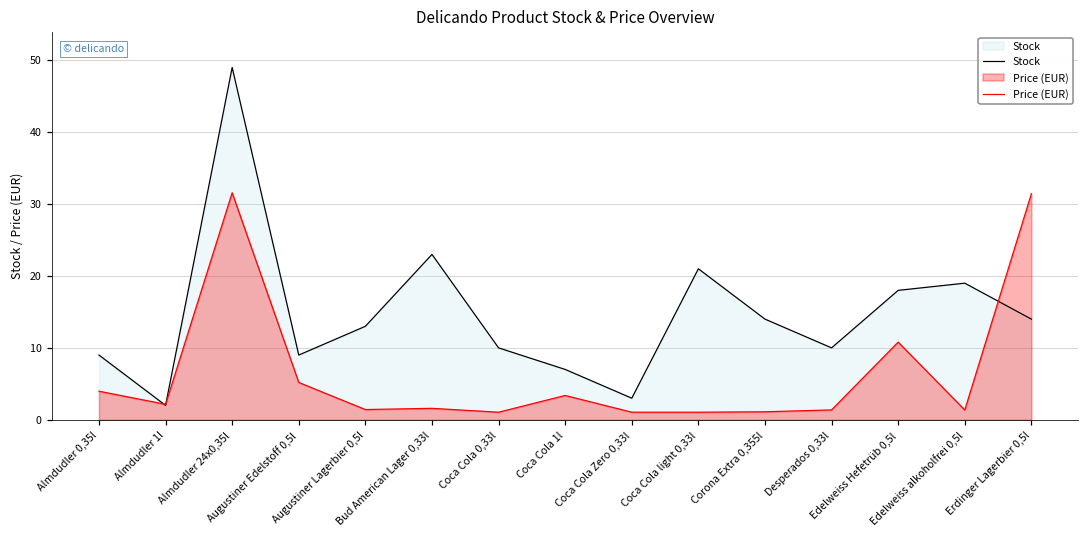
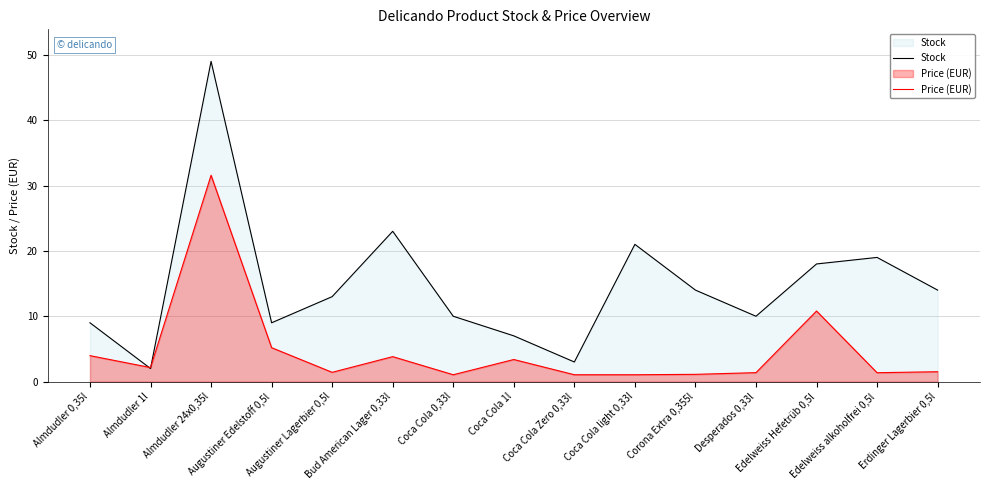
Price (EUR), Bud American Lager 0,33l: 2 -> 4
Price (EUR), Erdinger Lagerbier 0,5l: 31 -> 2
